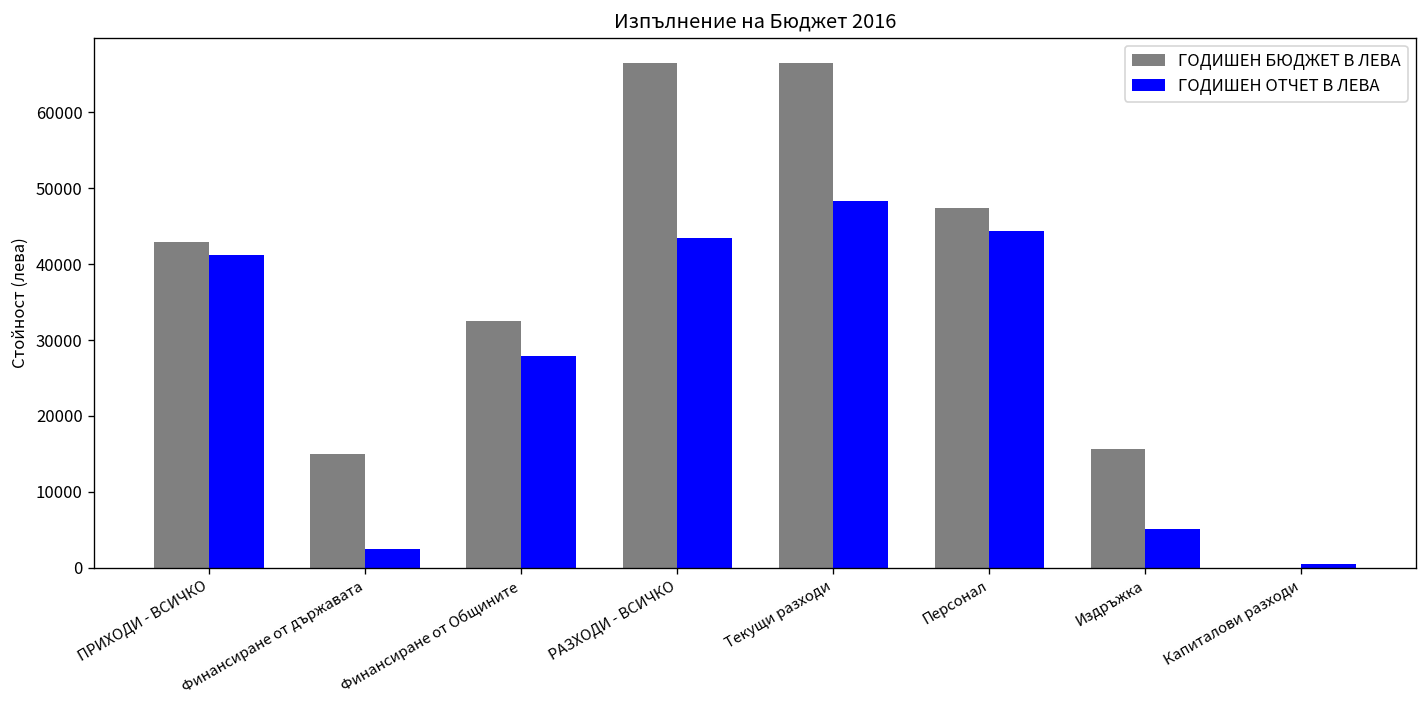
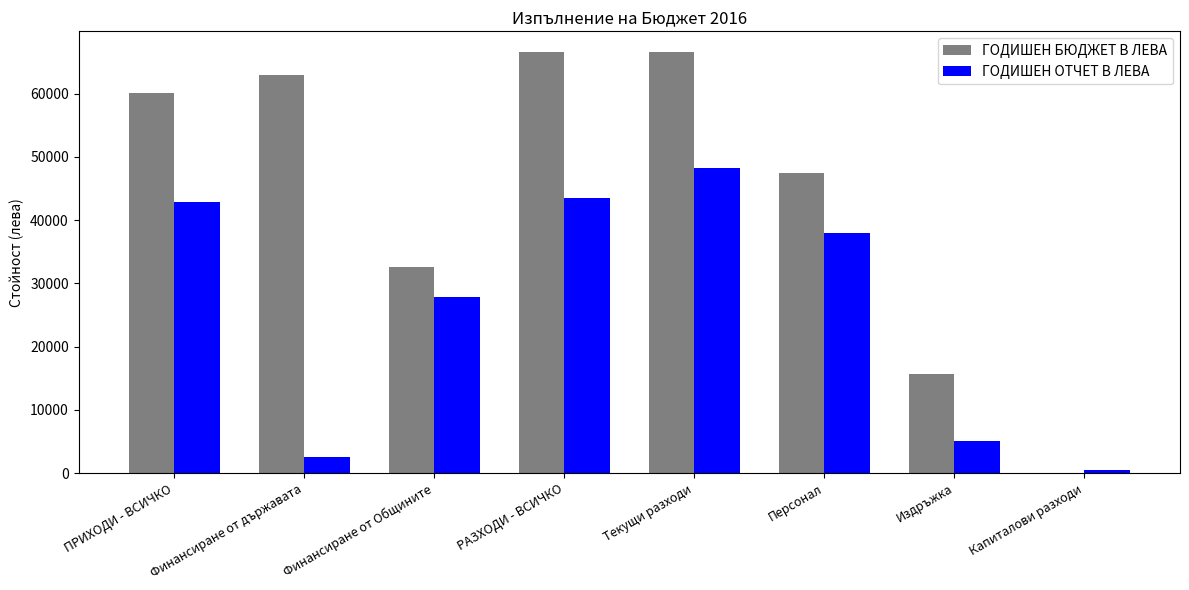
ГОДИШЕН БЮДЖЕТ В ЛЕВА, ПРИХОДИ - ВСИЧКО: 43000 -> 60000
ГОДИШЕН ОТЧЕТ В ЛЕВА, ПРИХОДИ - ВСИЧКО: 41000 -> 43000
ГОДИШЕН БЮДЖЕТ В ЛЕВА, Финансиране от държавата: 15000 -> 63000
ГОДИШЕН ОТЧЕТ В ЛЕВА, Персонал: 44000 -> 38000
